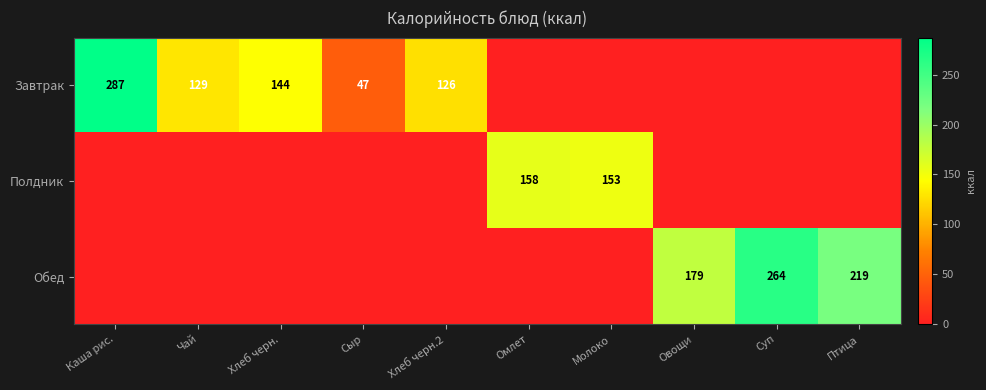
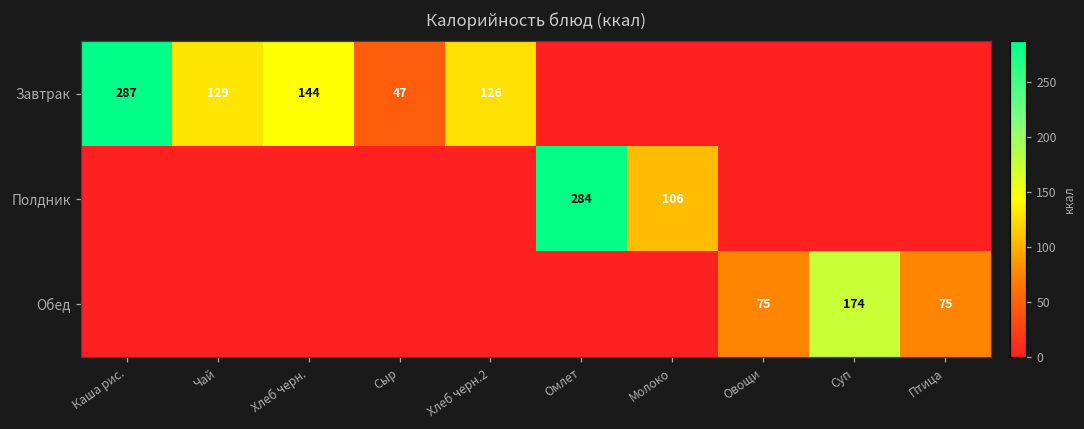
Полдник, Омлет: 158 -> 284
Полдник, Молоко: 153 -> 106
Обед, Овощи: 179 -> 75
Обед, Суп: 264 -> 174
Обед, Птица: 219 -> 75
